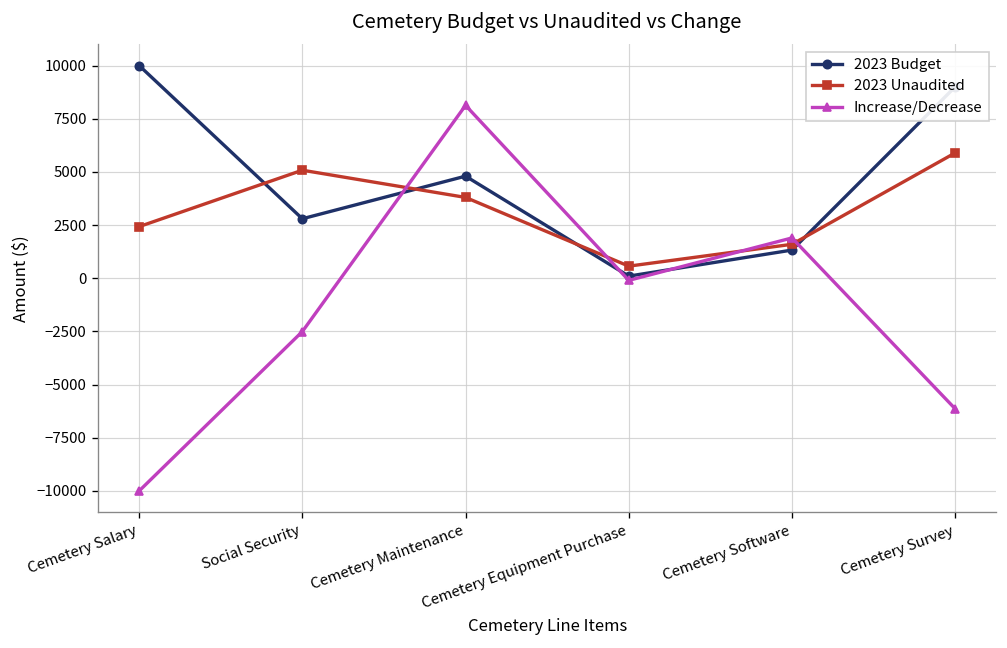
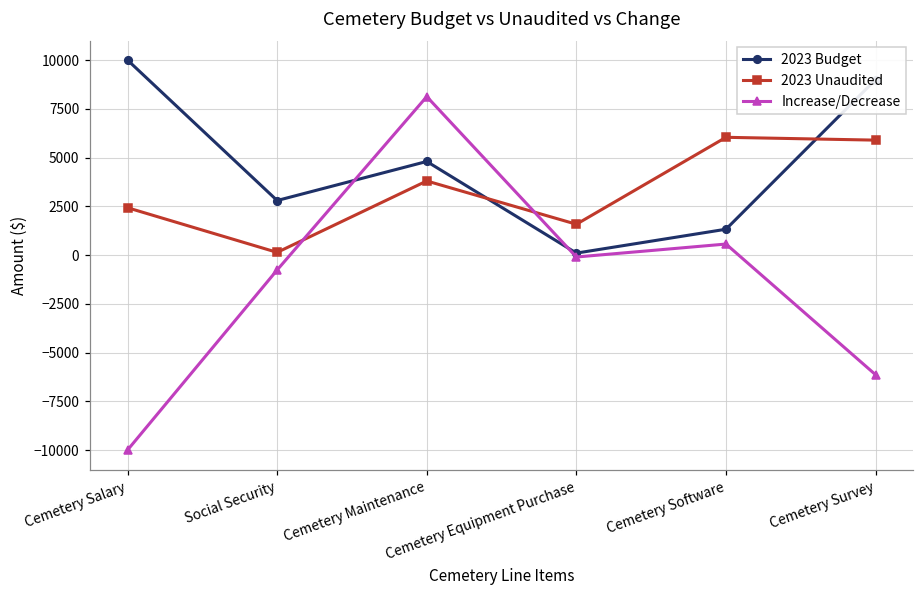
2023 Unaudited, Social Security: 5100 -> 100
Increase/Decrease, Social Security: -2500 -> -800
2023 Unaudited, Cemetery Equipment Purchase: 600 -> 1600
2023 Unaudited, Cemetery Software: 1600 -> 6000
Increase/Decrease, Cemetery Software: 1900 -> 600
